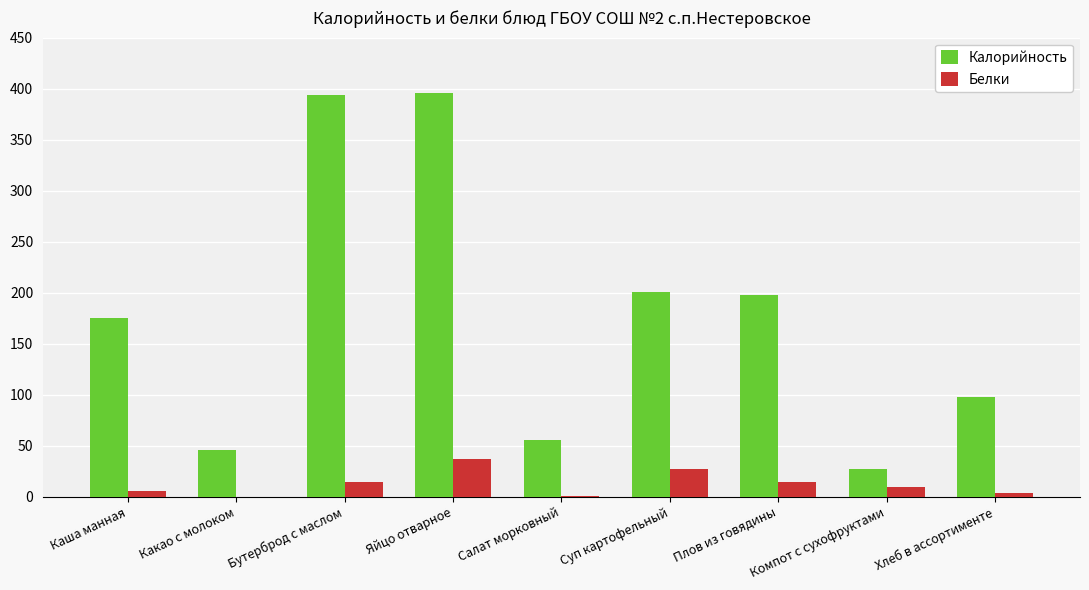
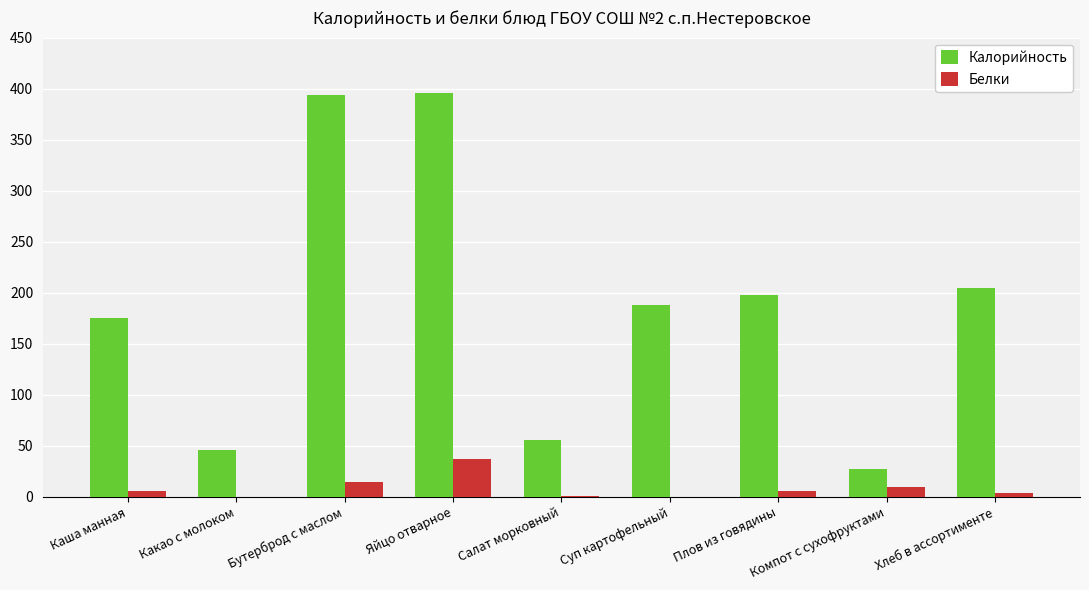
Калорийность, Суп картофельный: 201 -> 188
Белки, Суп картофельный: 27 -> 0
Белки, Плов из говядины: 14 -> 6
Калорийность, Хлеб в ассортименте: 98 -> 204
